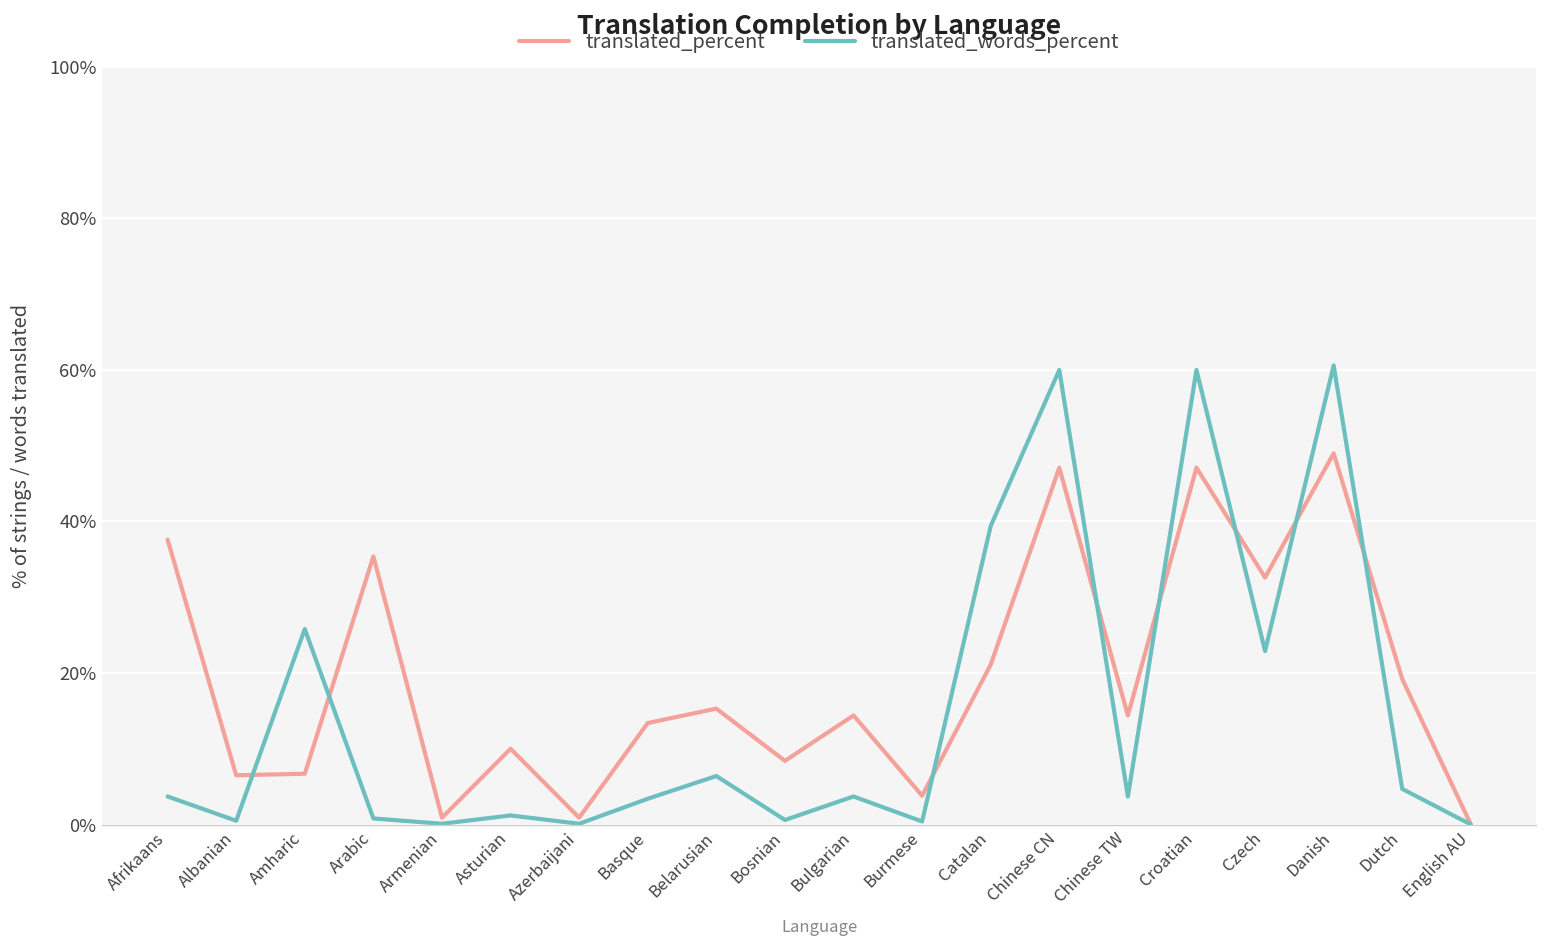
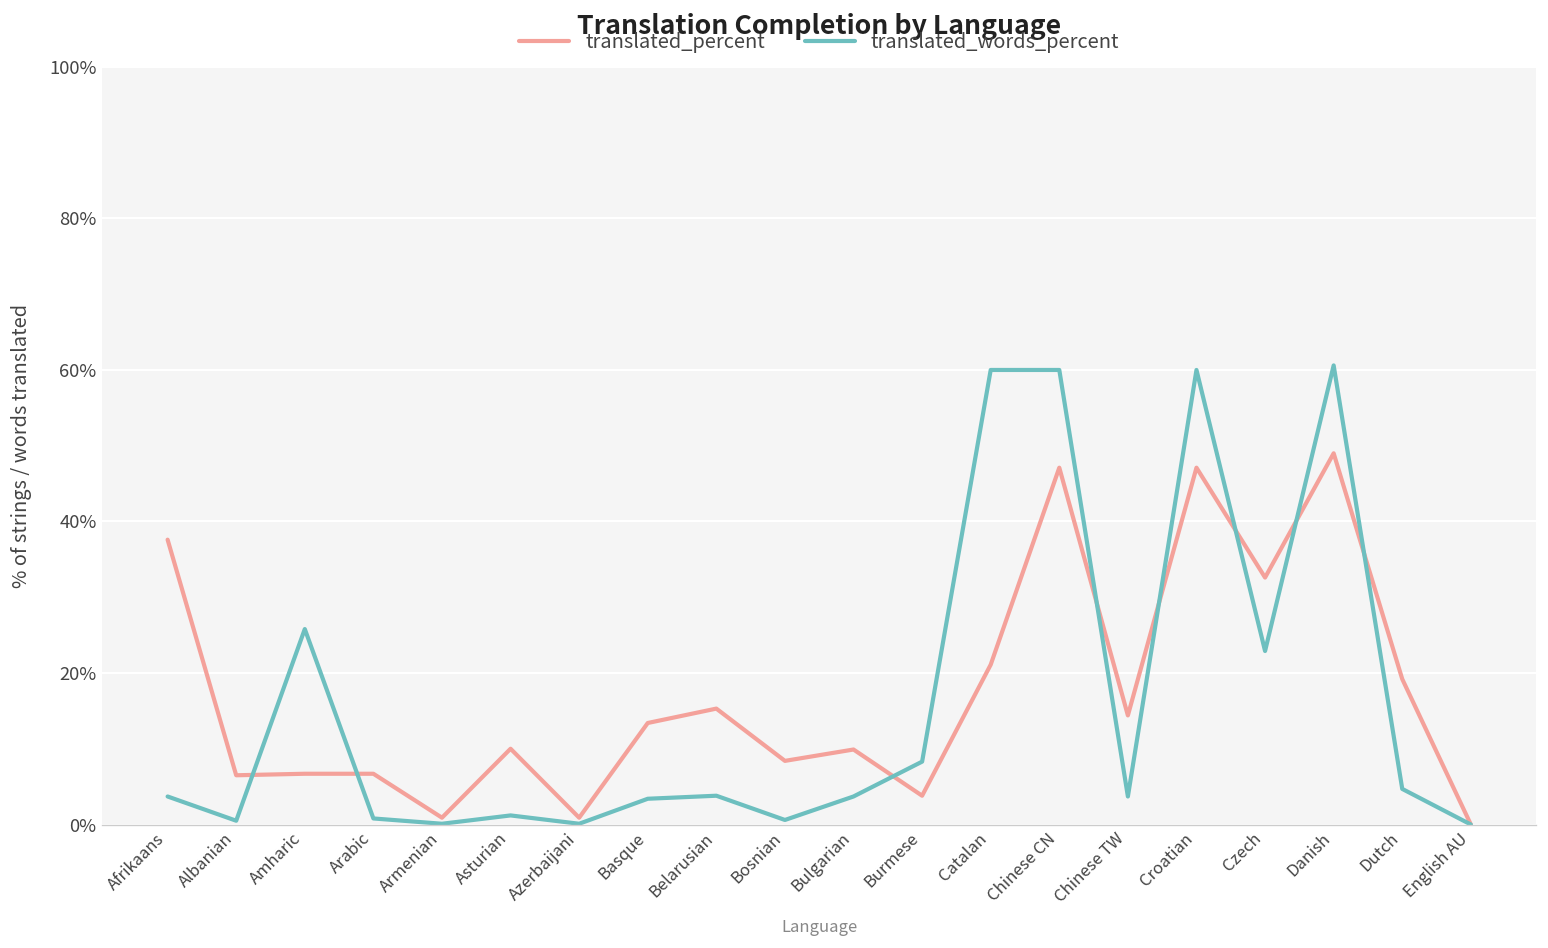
translated_percent, Arabic: 35% -> 7%
translated_words_percent, Belarusian: 6% -> 4%
translated_percent, Bulgarian: 14% -> 10%
translated_words_percent, Burmese: 0% -> 8%
translated_words_percent, Catalan: 39% -> 60%
